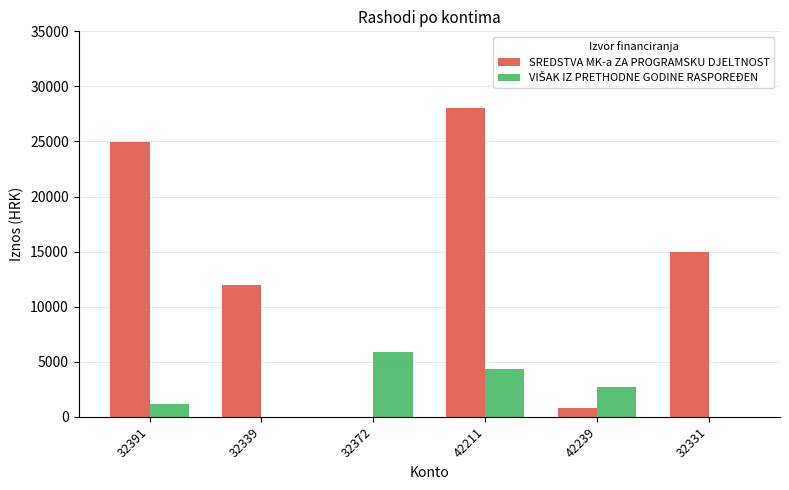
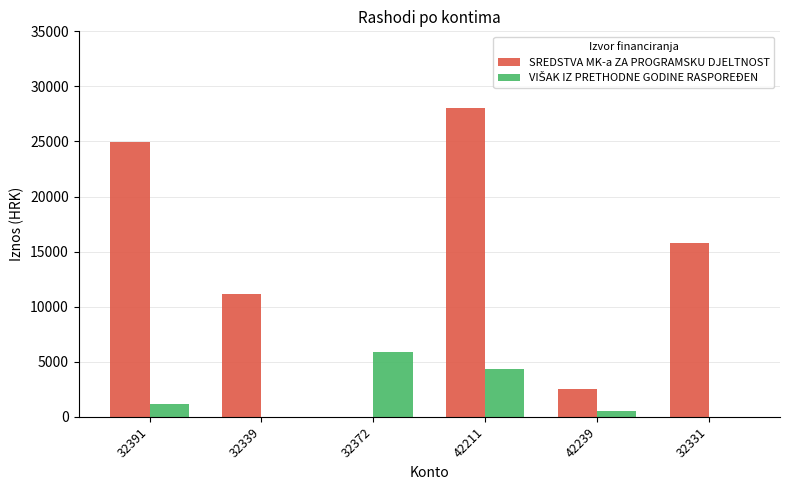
SREDSTVA MK-a ZA PROGRAMSKU DJELTNOST, 32339: 12000 -> 11200
SREDSTVA MK-a ZA PROGRAMSKU DJELTNOST, 42239: 800 -> 2500
VIŠAK IZ PRETHODNE GODINE RASPOREĐEN, 42239: 2700 -> 500
SREDSTVA MK-a ZA PROGRAMSKU DJELTNOST, 32331: 15000 -> 15800
